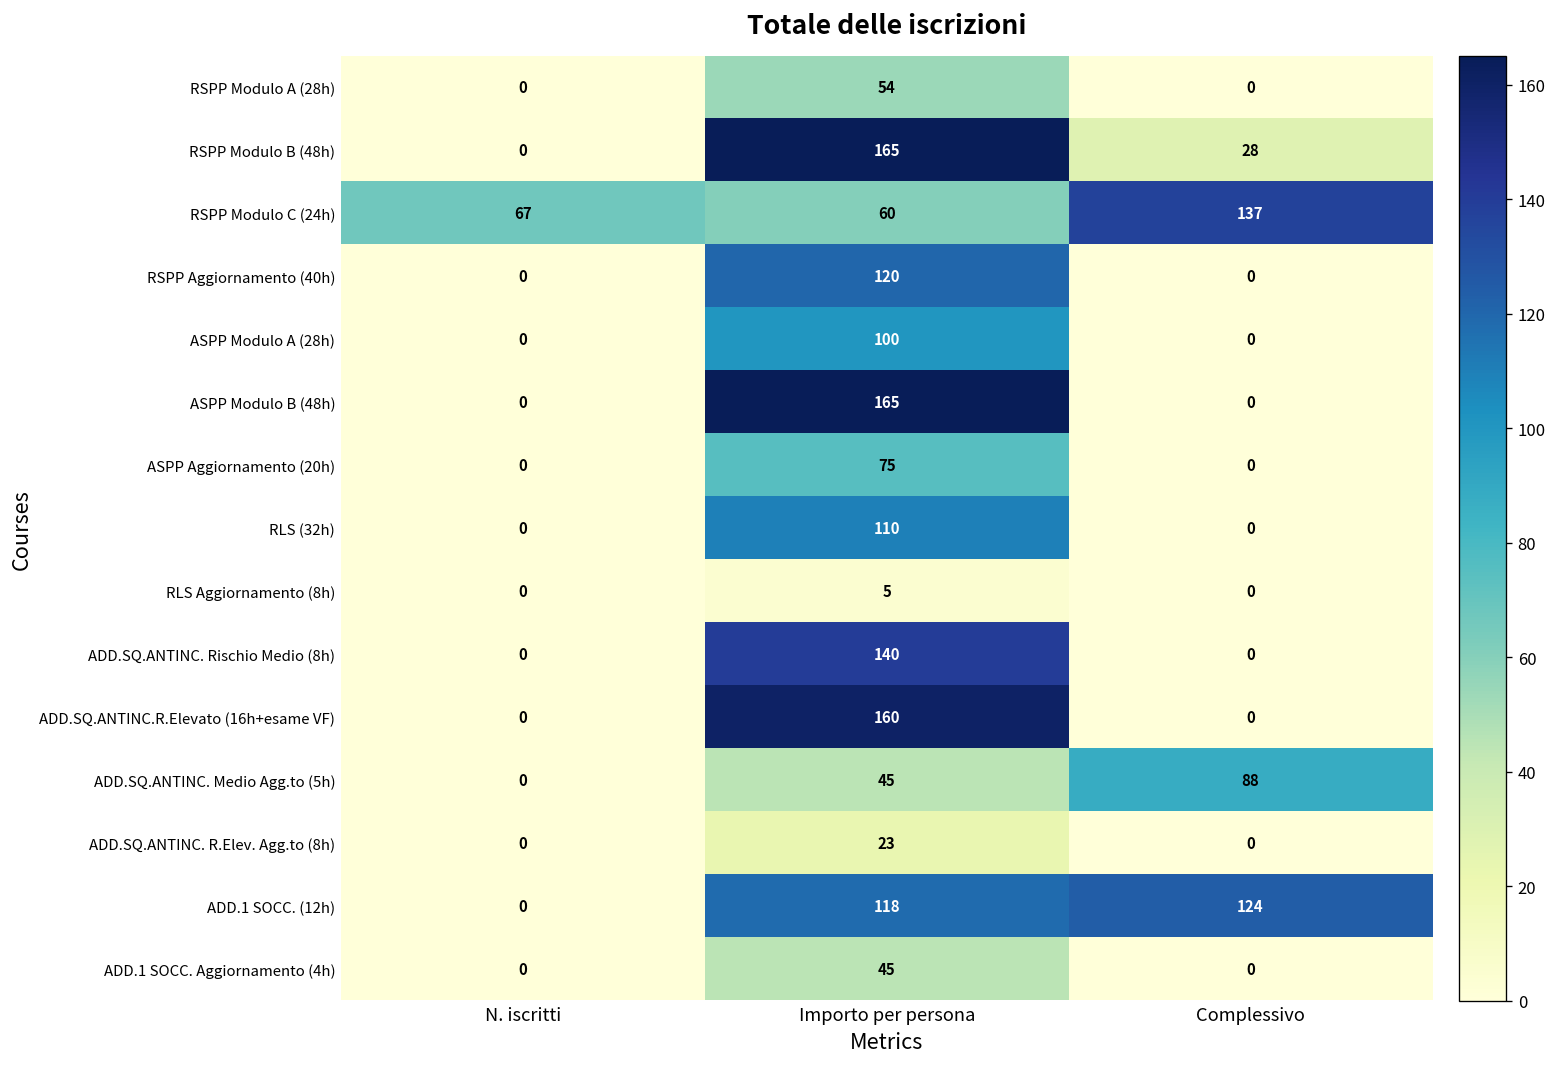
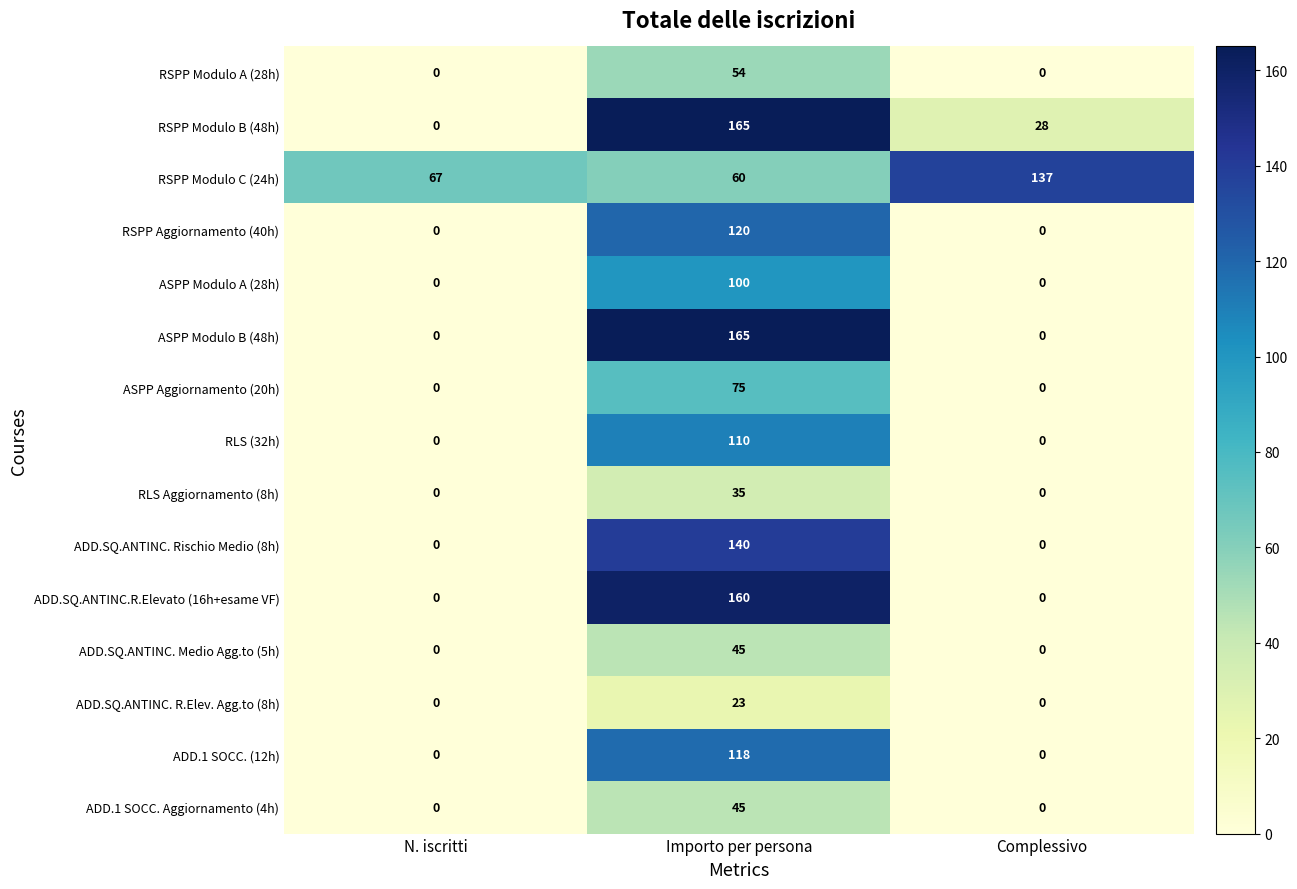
RLS Aggiornamento (8h), Importo per persona: 5 -> 35
ADD.SQ.ANTINC. Medio Agg.to (5h), Complessivo: 88 -> 0
ADD.1 SOCC. (12h), Complessivo: 124 -> 0
